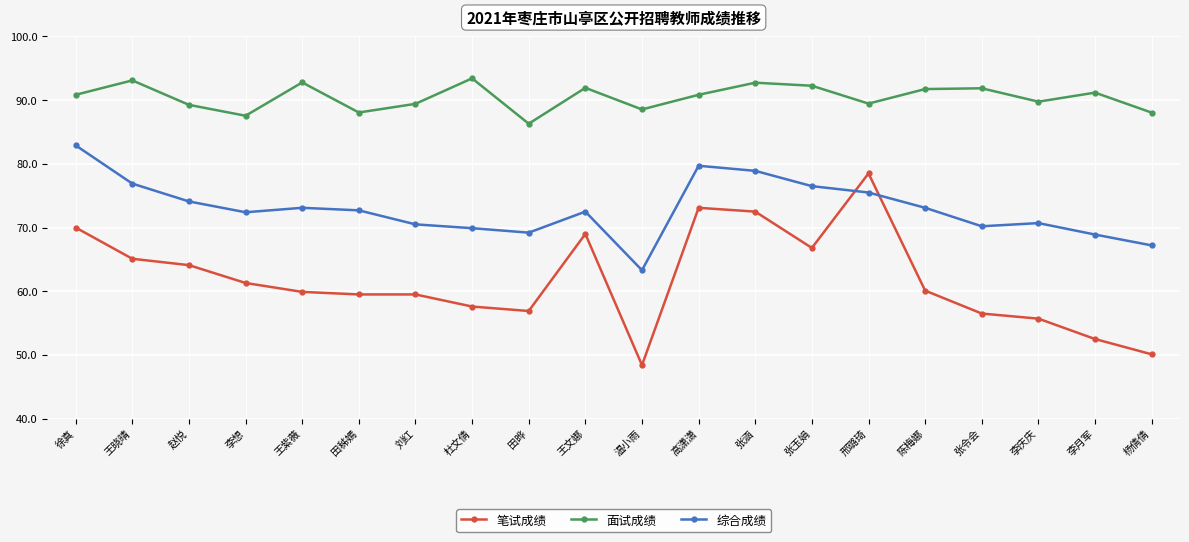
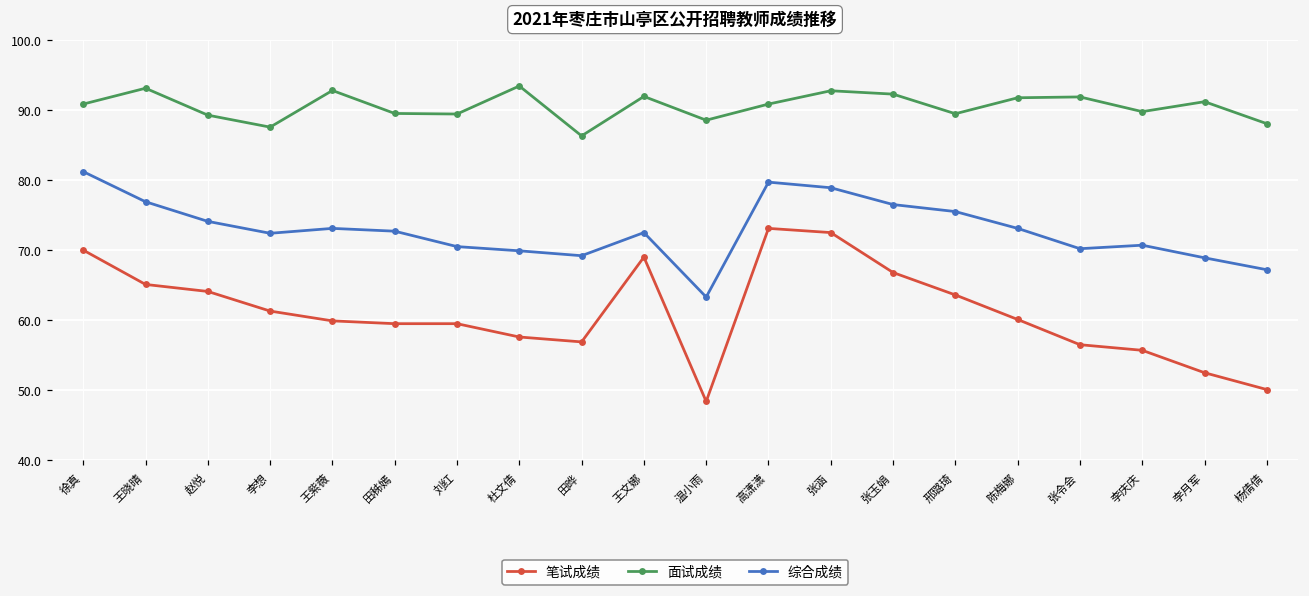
综合成绩, 徐真: 83 -> 81
面试成绩, 田秭嫣: 88 -> 90
笔试成绩, 邢璐琦: 79 -> 64
